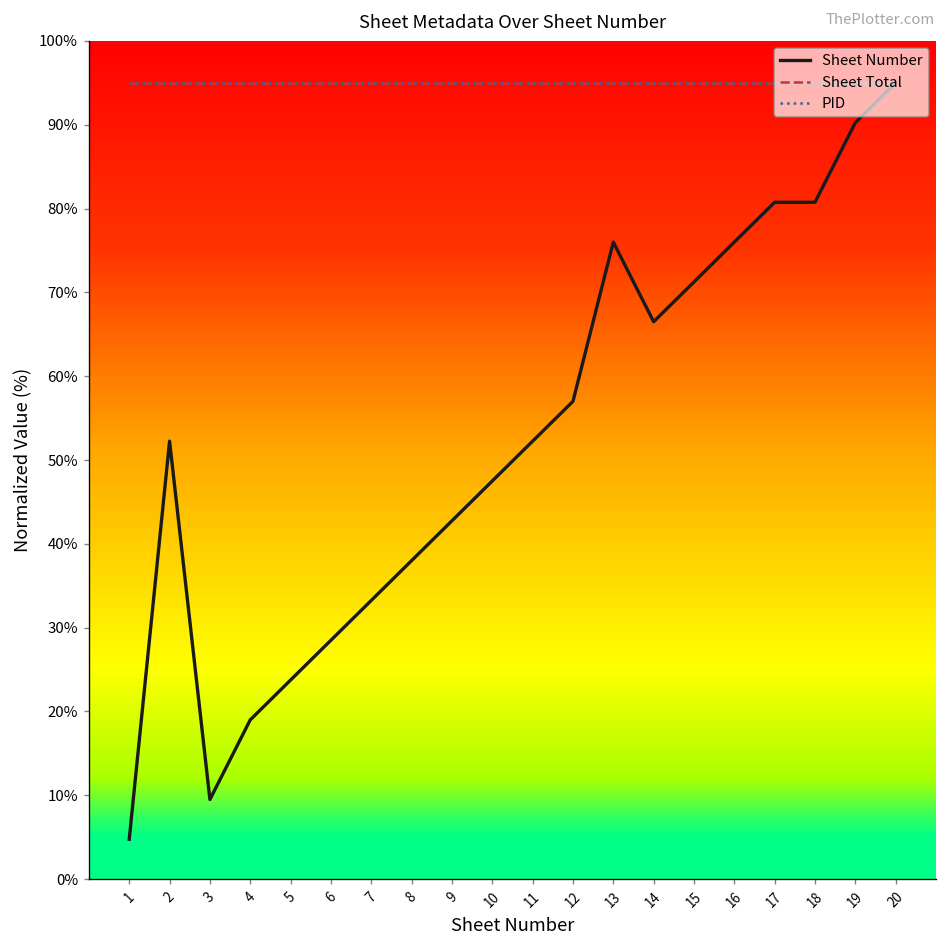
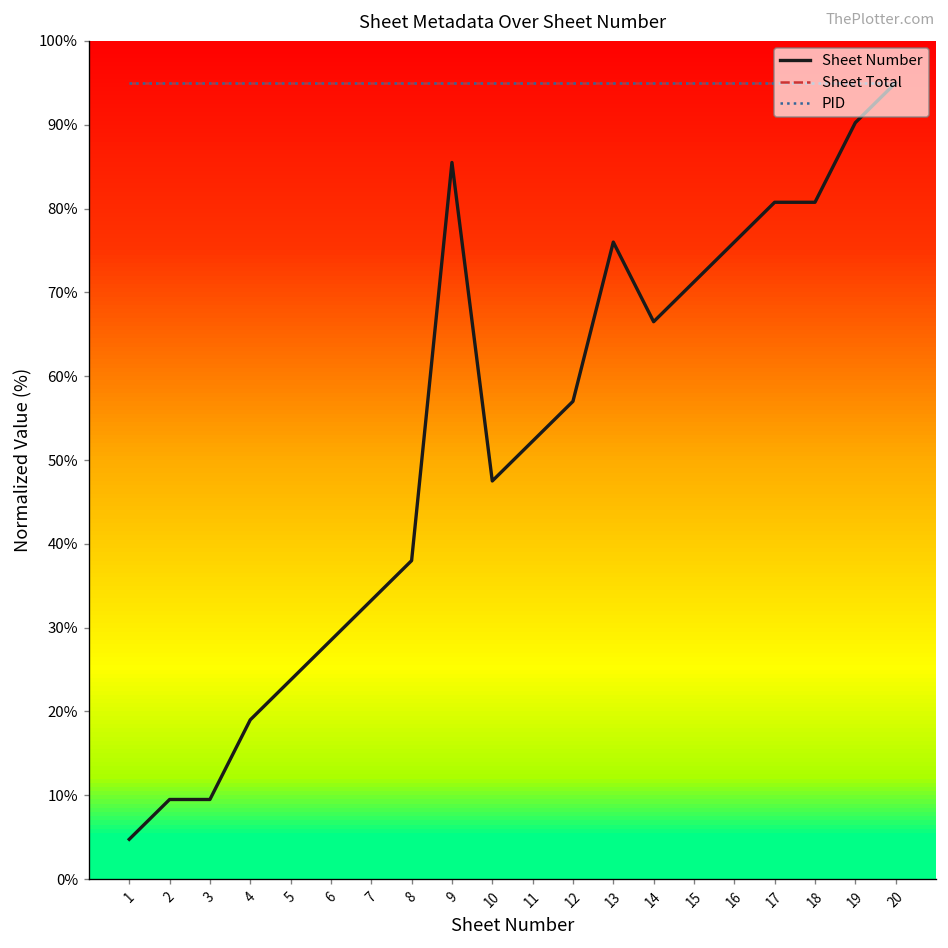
Sheet Number, 2: 52% -> 10%
Sheet Number, 9: 43% -> 86%
